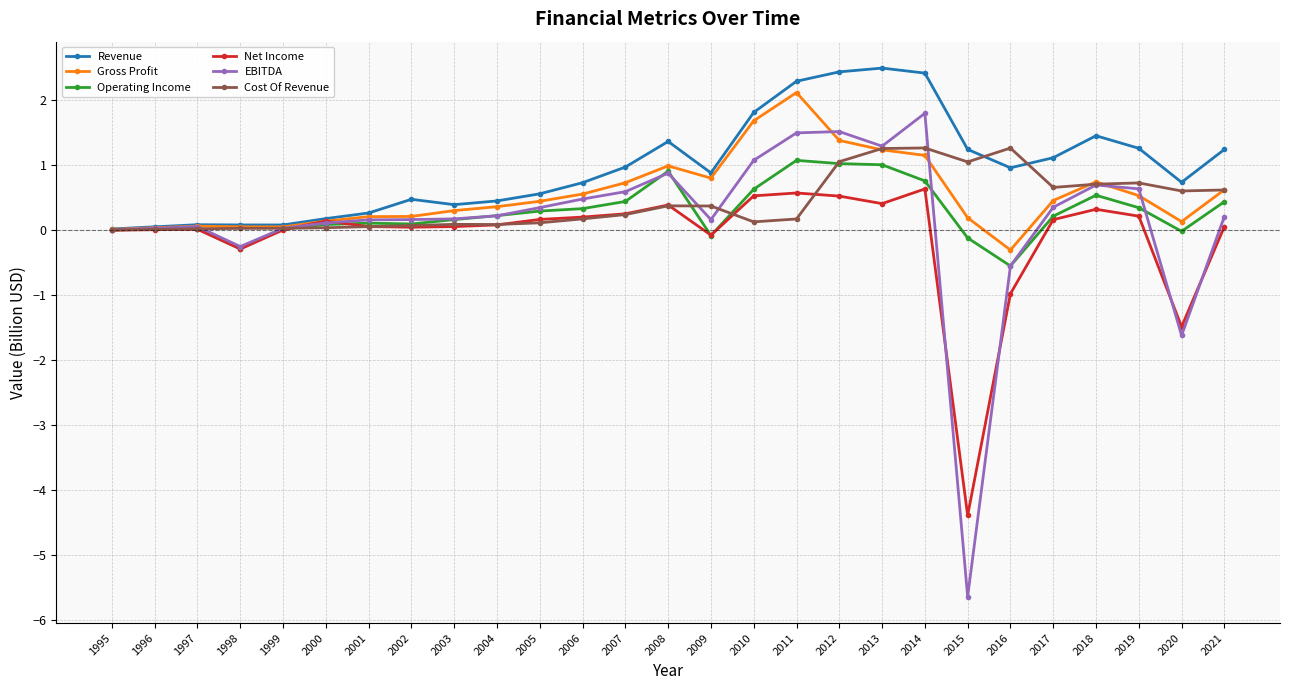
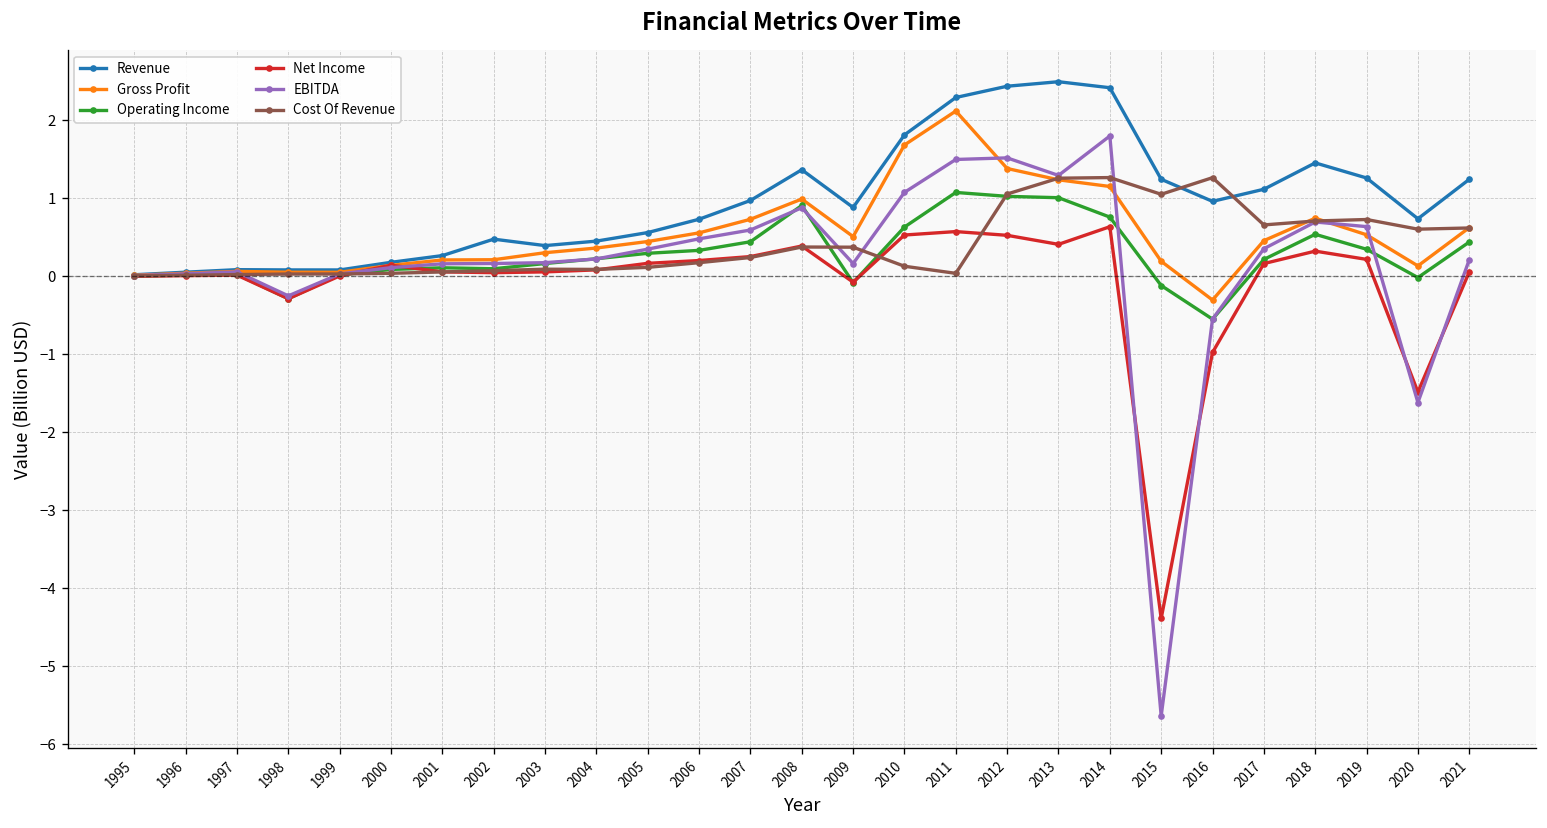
Gross Profit, 2009: 0.8 -> 0.5
Cost Of Revenue, 2011: 0.2 -> 0.0
